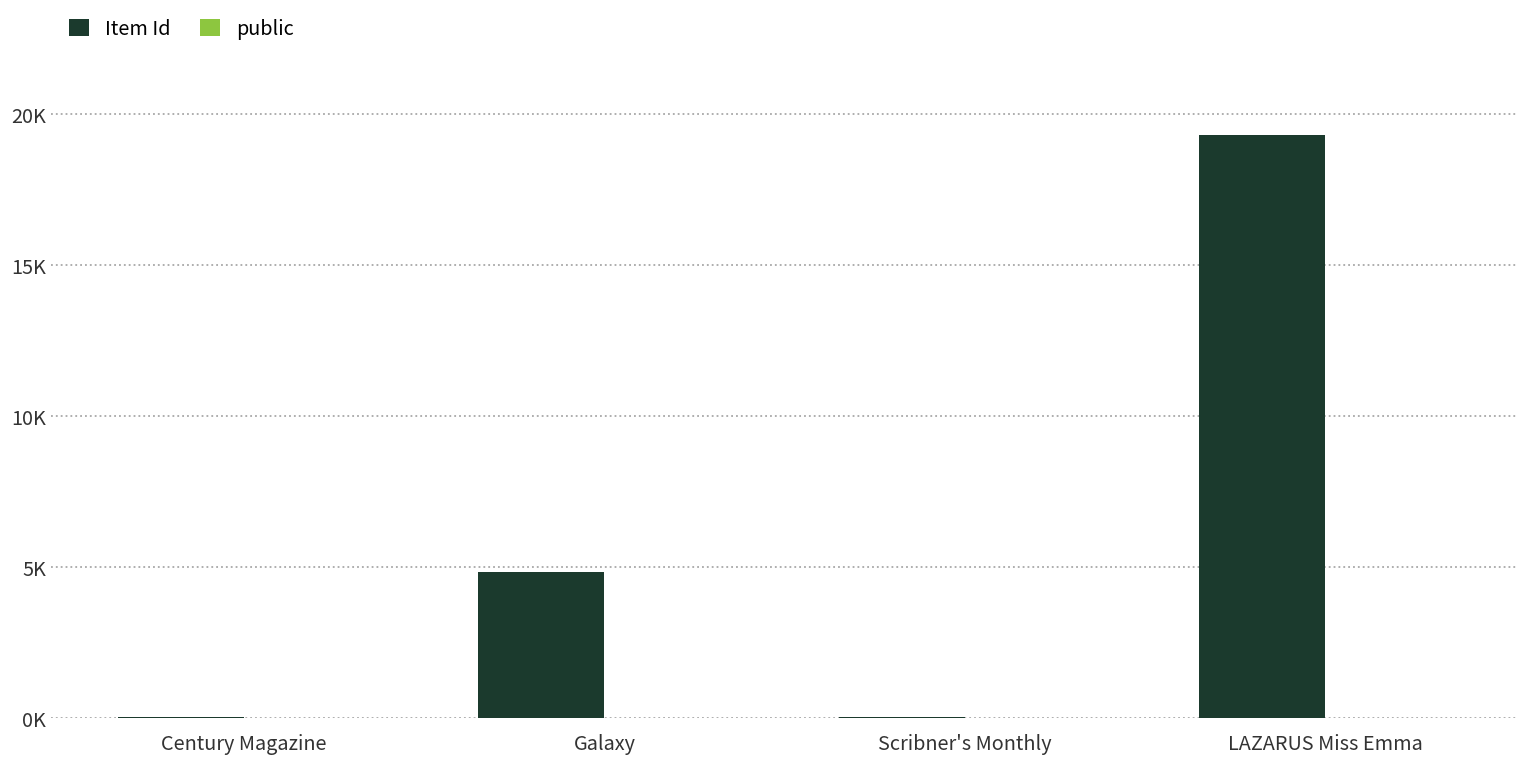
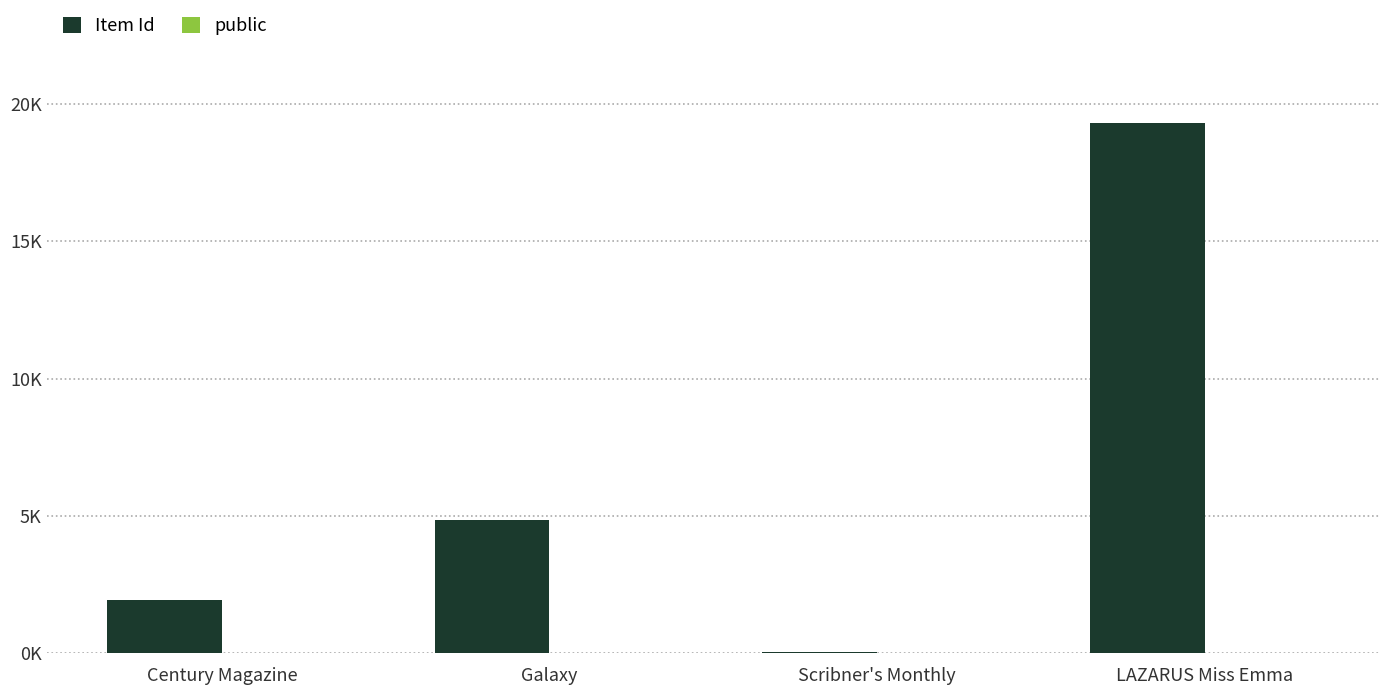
Item Id, Century Magazine: 0 -> 1900
